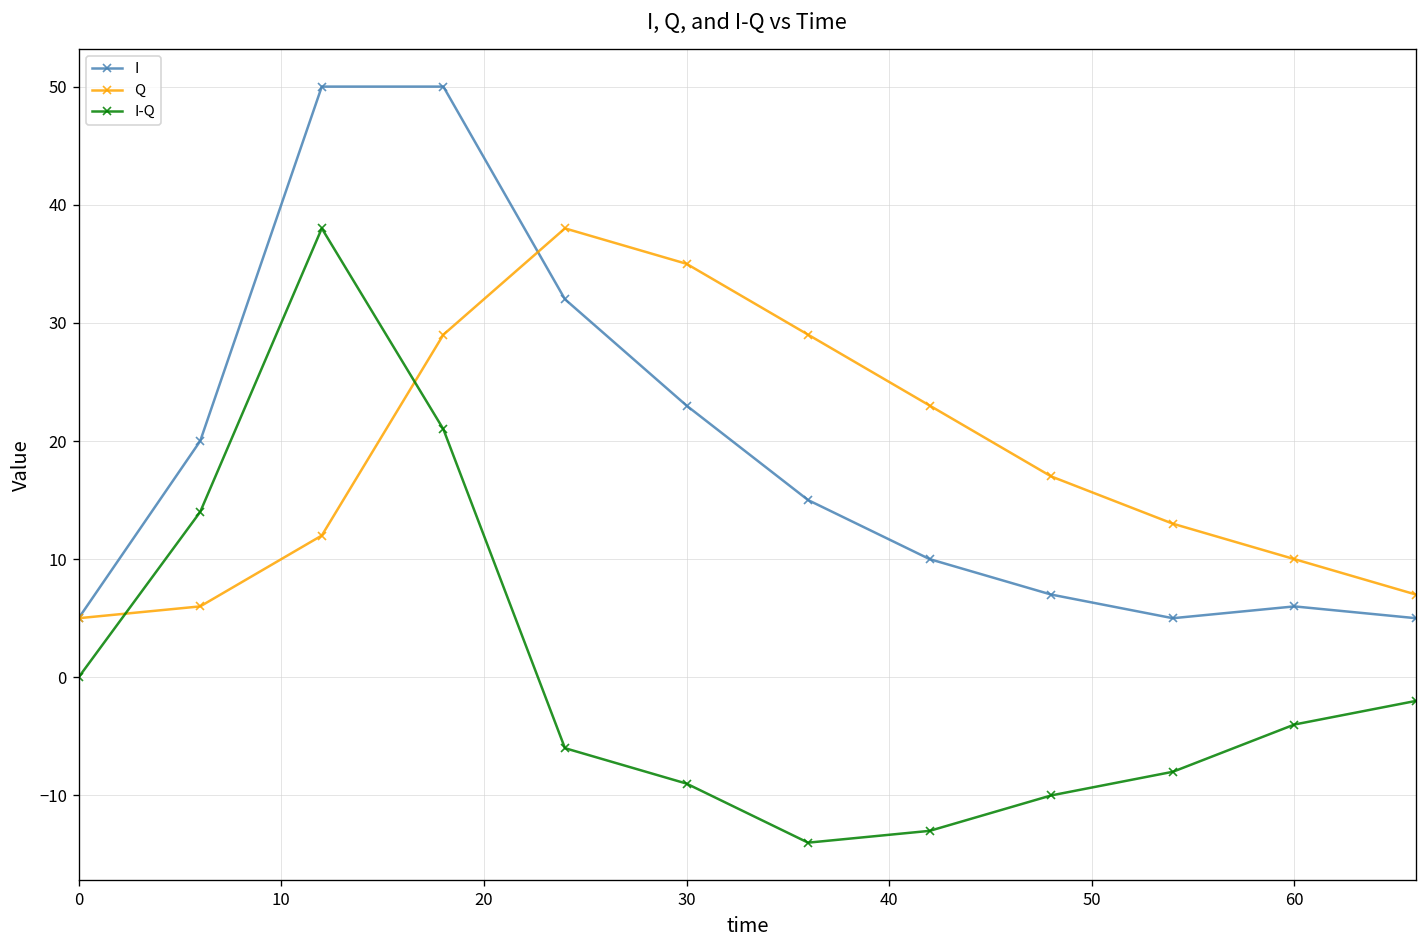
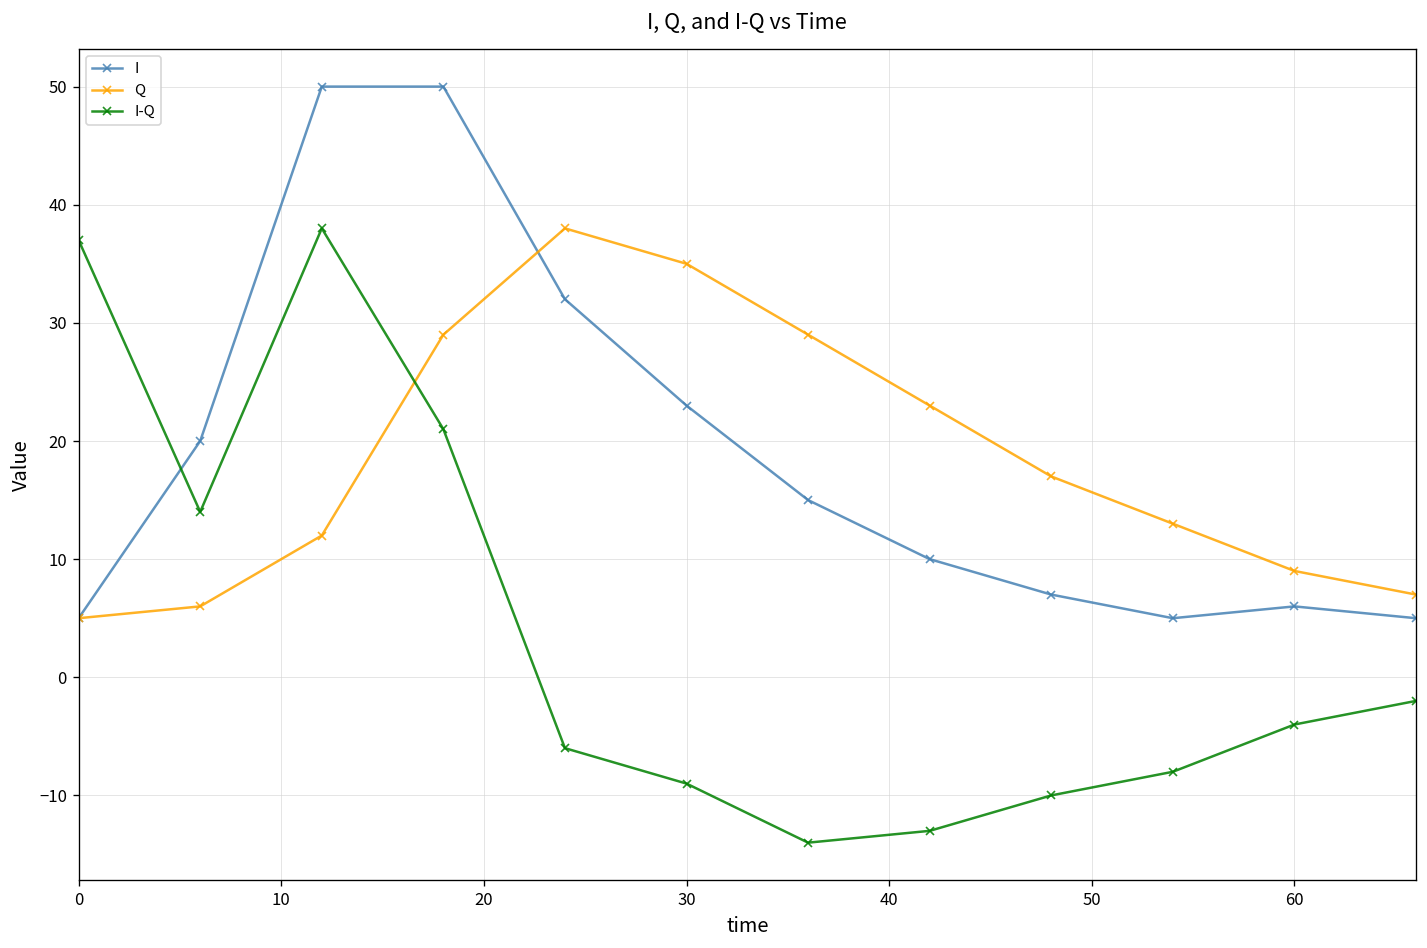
I-Q, 0: 0 -> 37
Q, 60: 10 -> 9
